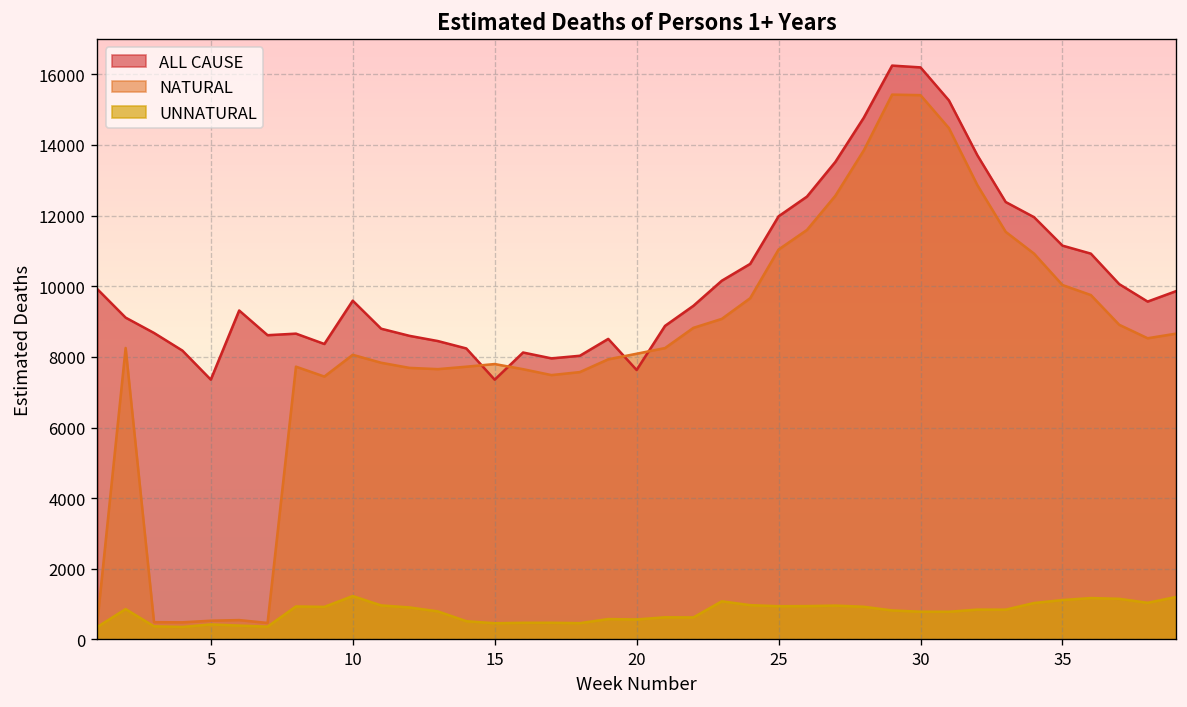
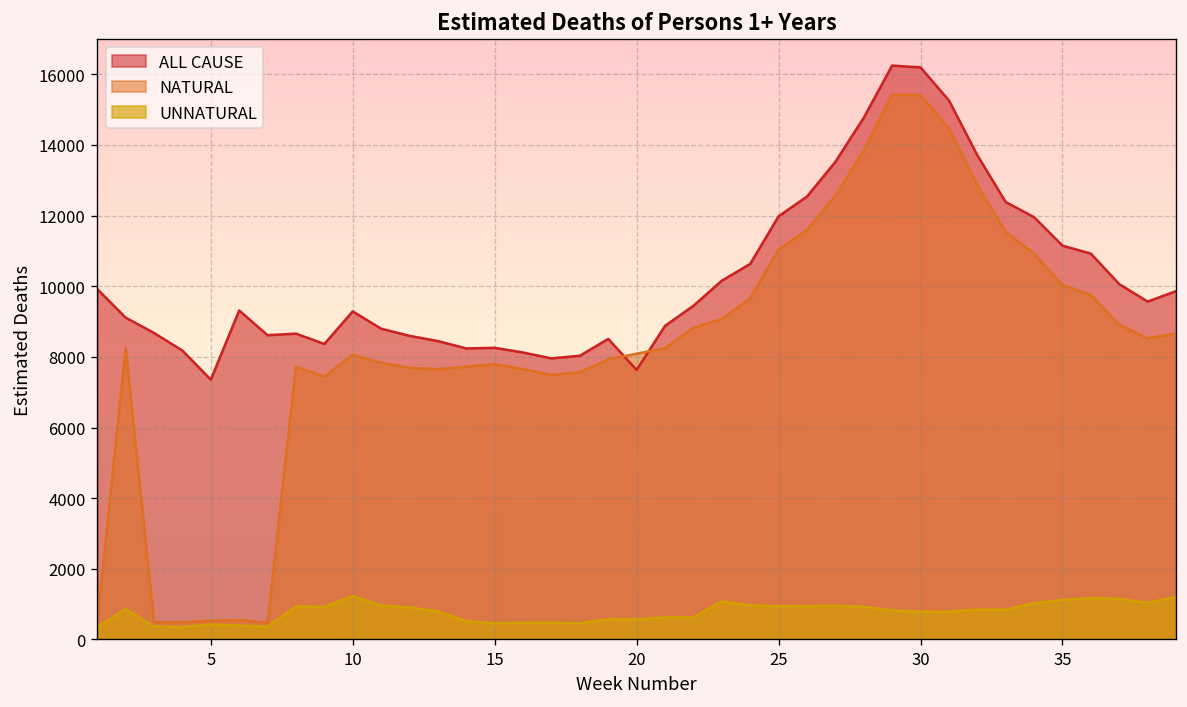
ALL CAUSE, 10: 9600 -> 9300
ALL CAUSE, 15: 7400 -> 8300
